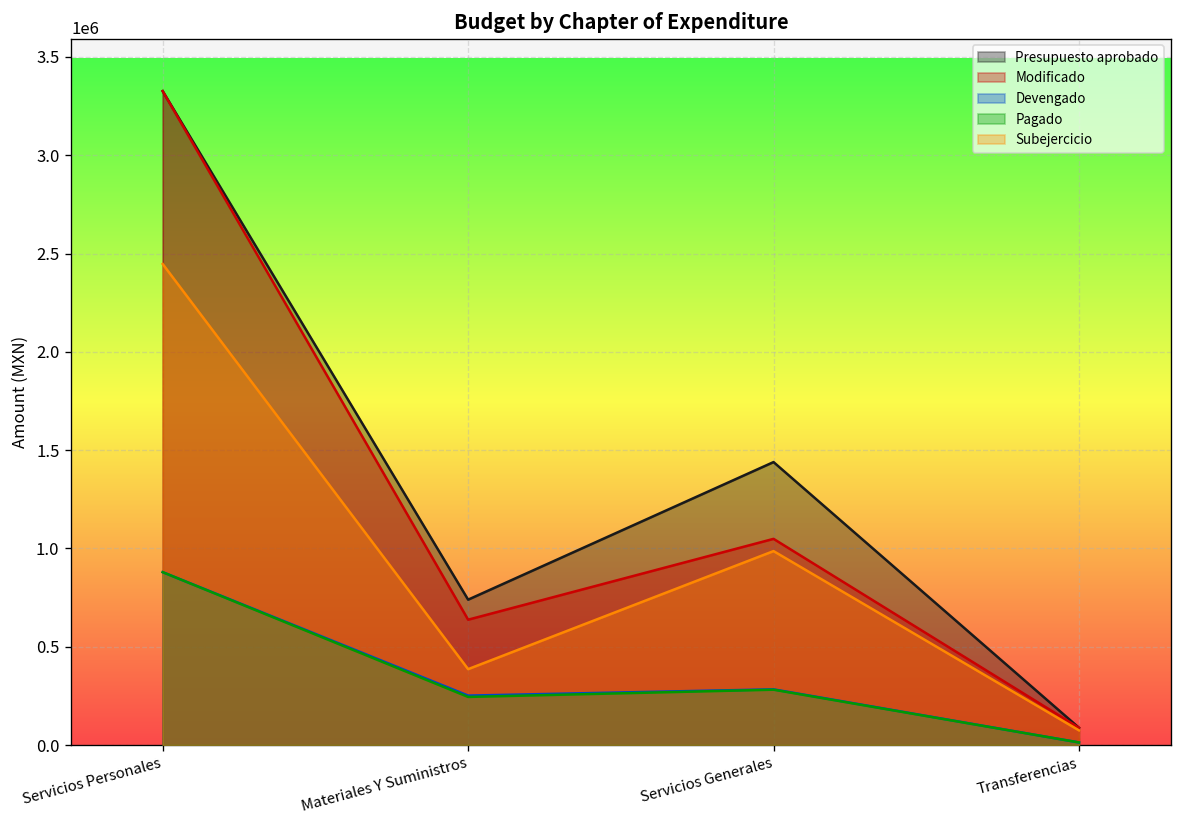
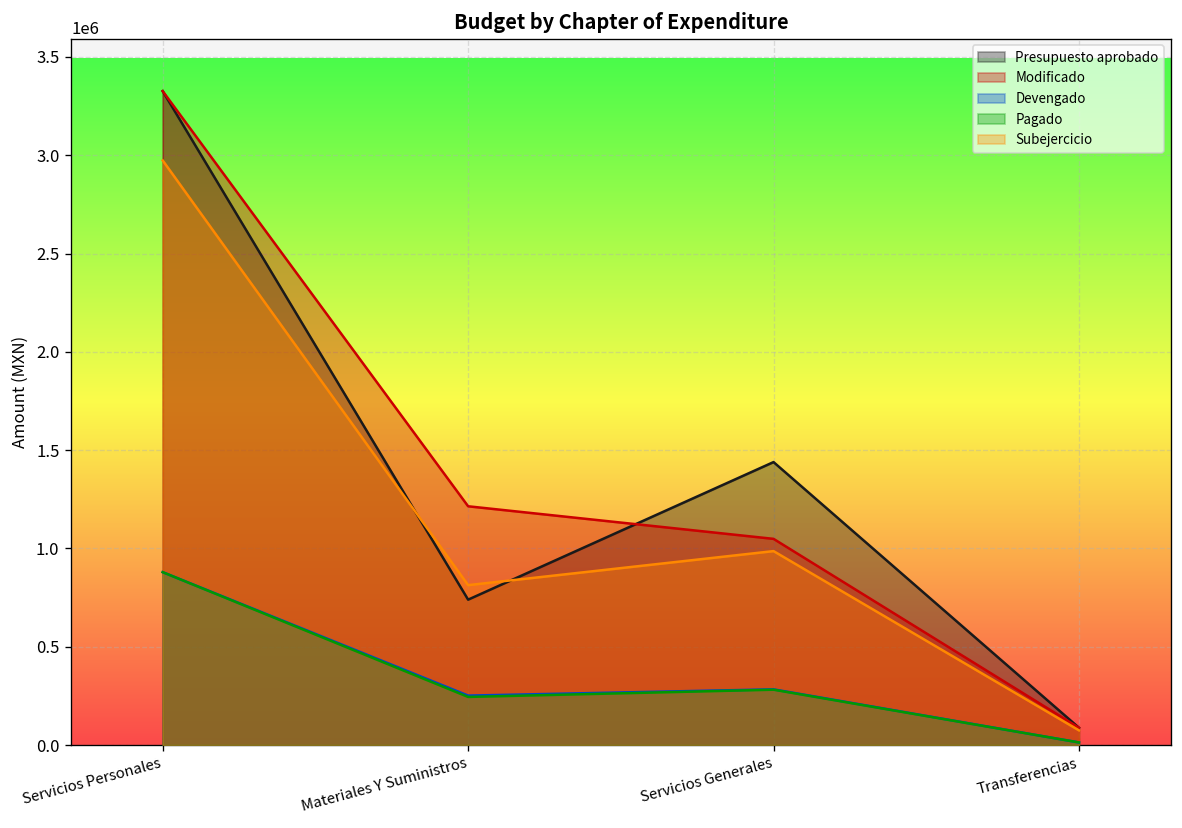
Subejercicio, Servicios Personales: 2450000 -> 2970000
Modificado, Materiales Y Suministros: 640000 -> 1210000
Subejercicio, Materiales Y Suministros: 390000 -> 810000
